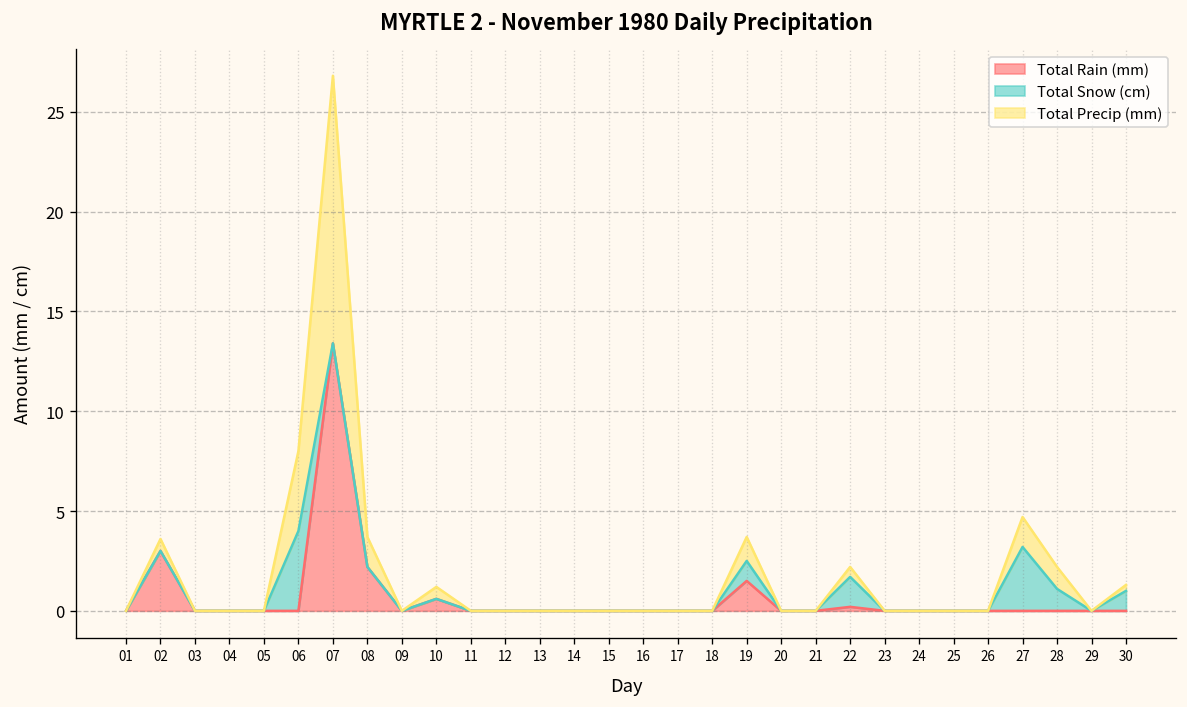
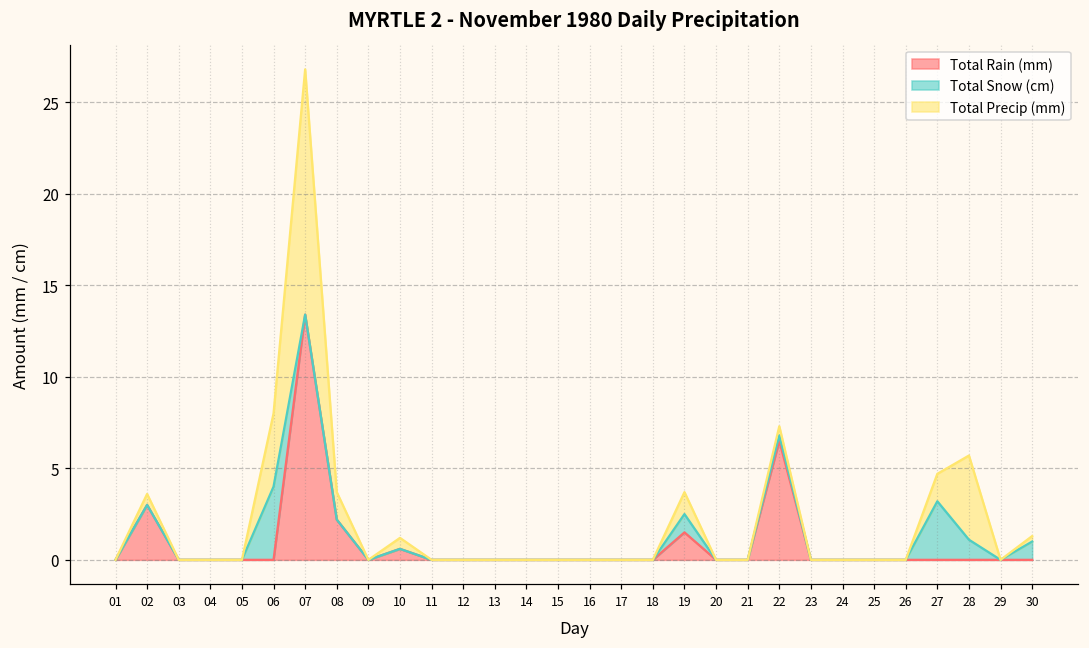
Total Rain (mm), 22: 0.2 -> 6.5
Total Snow (cm), 22: 1.5 -> 0.3
Total Precip (mm), 28: 1.1 -> 4.6
